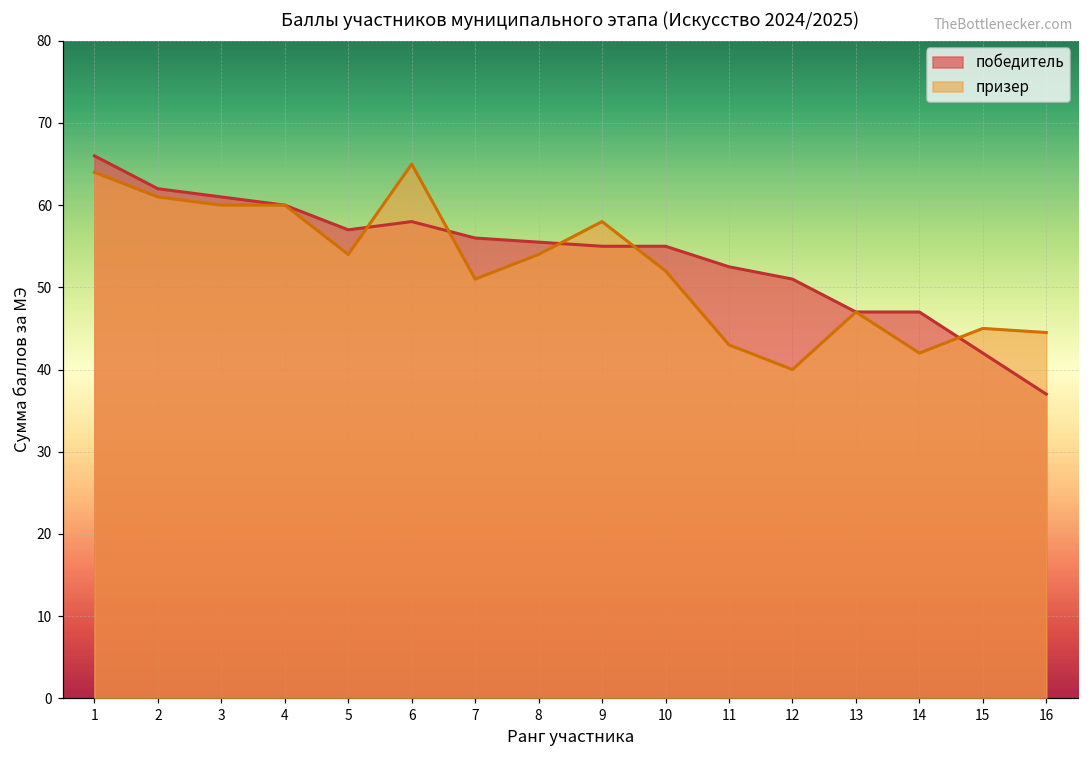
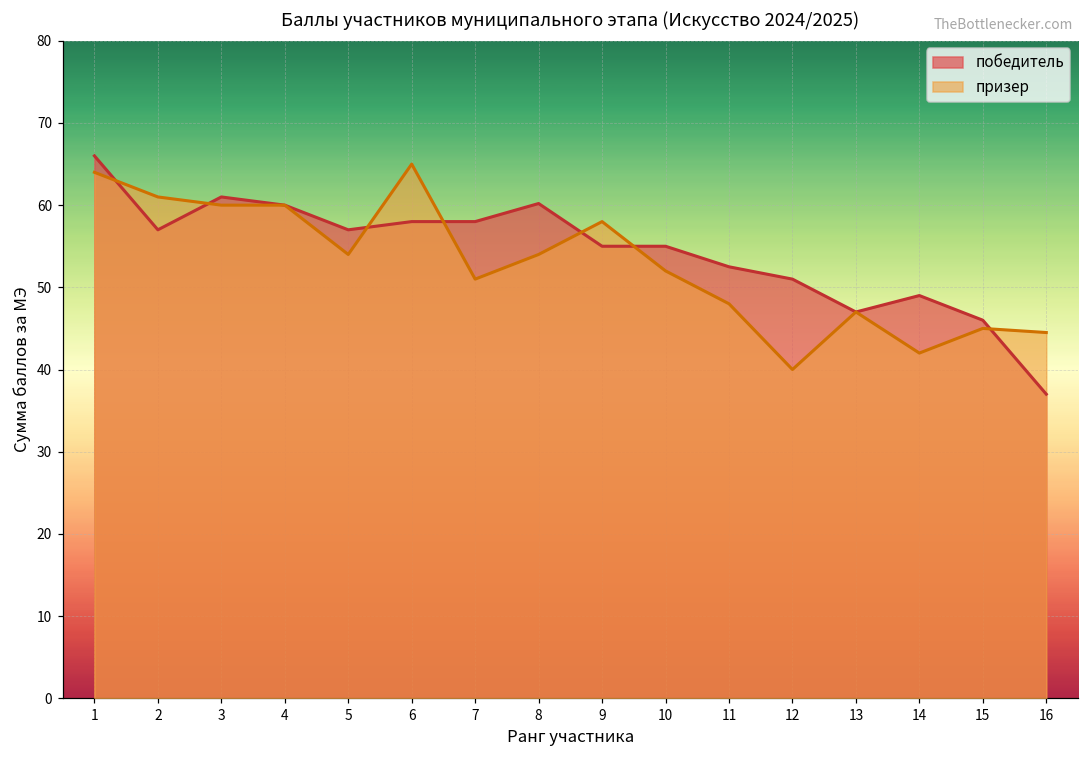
победитель, 2: 62 -> 57
победитель, 7: 56 -> 58
победитель, 8: 56 -> 60
призер, 11: 43 -> 48
победитель, 14: 47 -> 49
победитель, 15: 42 -> 46
